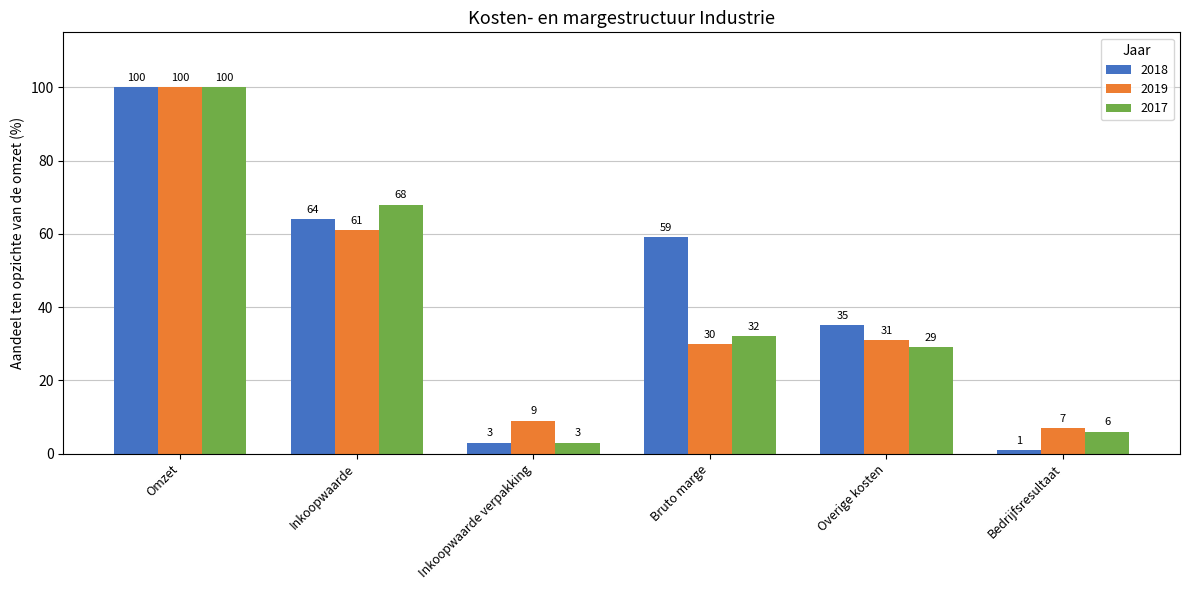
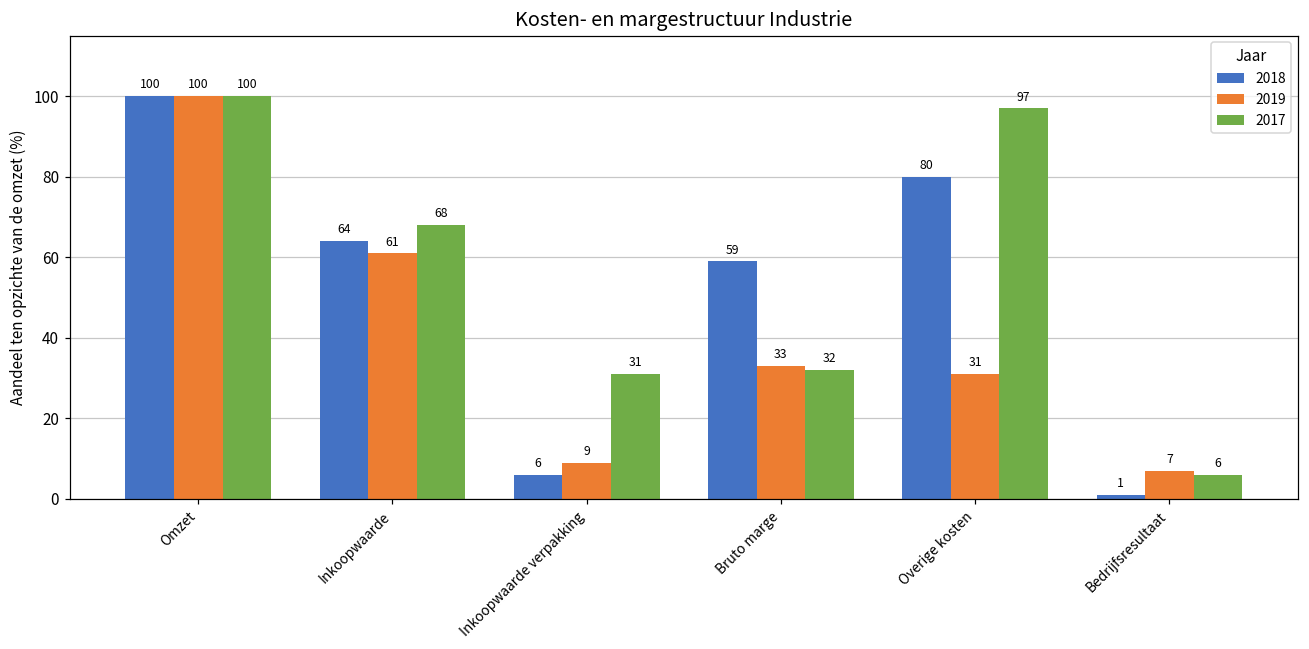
2018, Inkoopwaarde verpakking: 3 -> 6
2017, Inkoopwaarde verpakking: 3 -> 31
2019, Bruto marge: 30 -> 33
2018, Overige kosten: 35 -> 80
2017, Overige kosten: 29 -> 97
